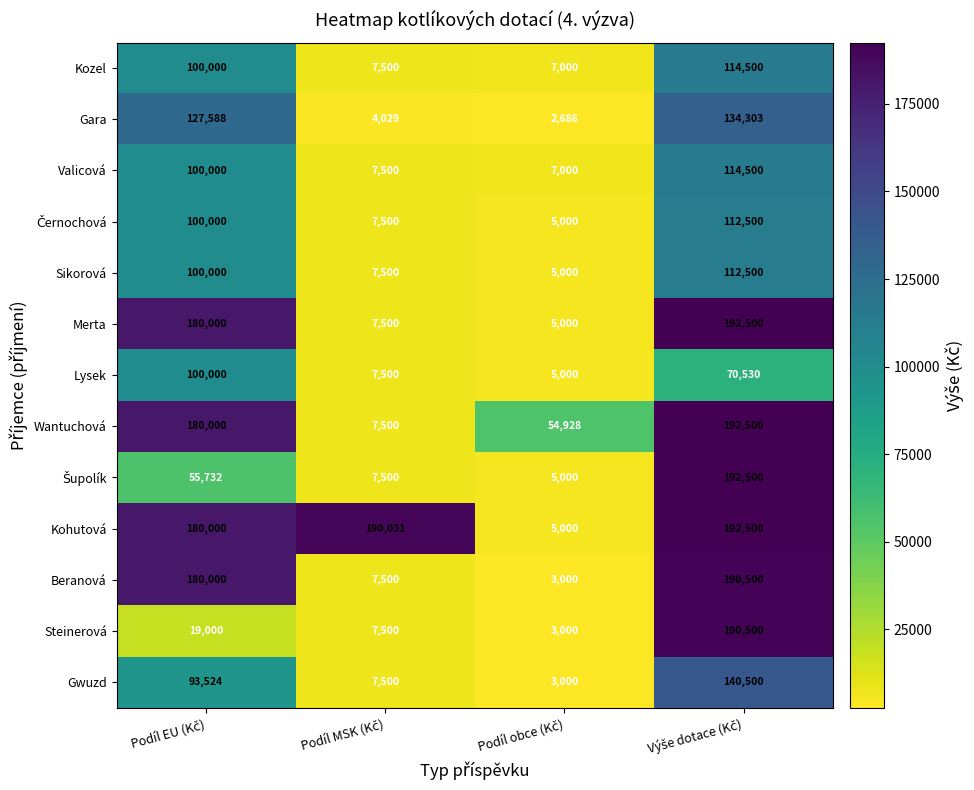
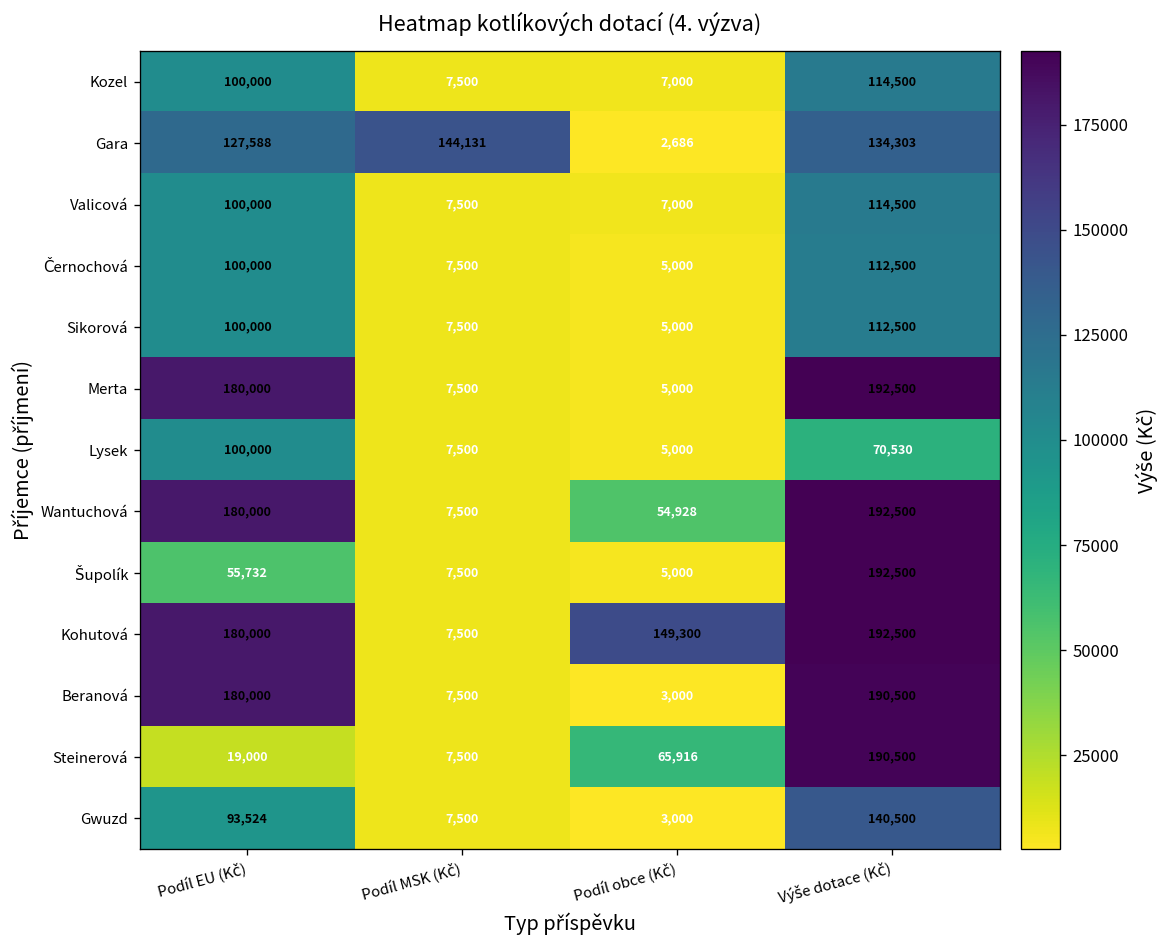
Gara, Podíl MSK (Kč): 4,029 -> 144,131
Kohutová, Podíl MSK (Kč): 190,031 -> 7,500
Kohutová, Podíl obce (Kč): 5,000 -> 149,300
Steinerová, Podíl obce (Kč): 3,000 -> 65,916
